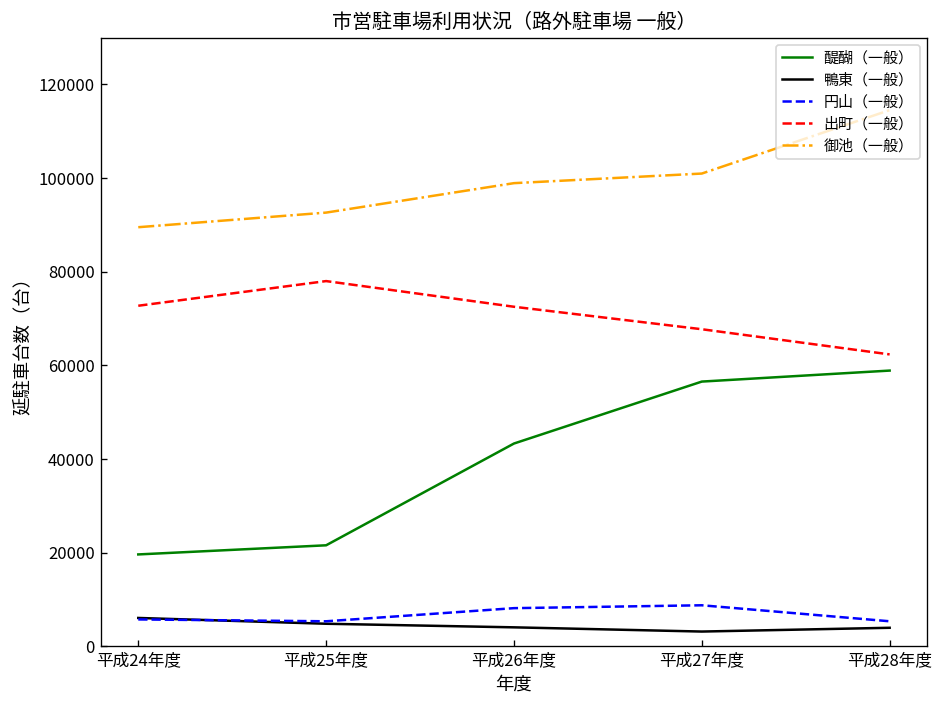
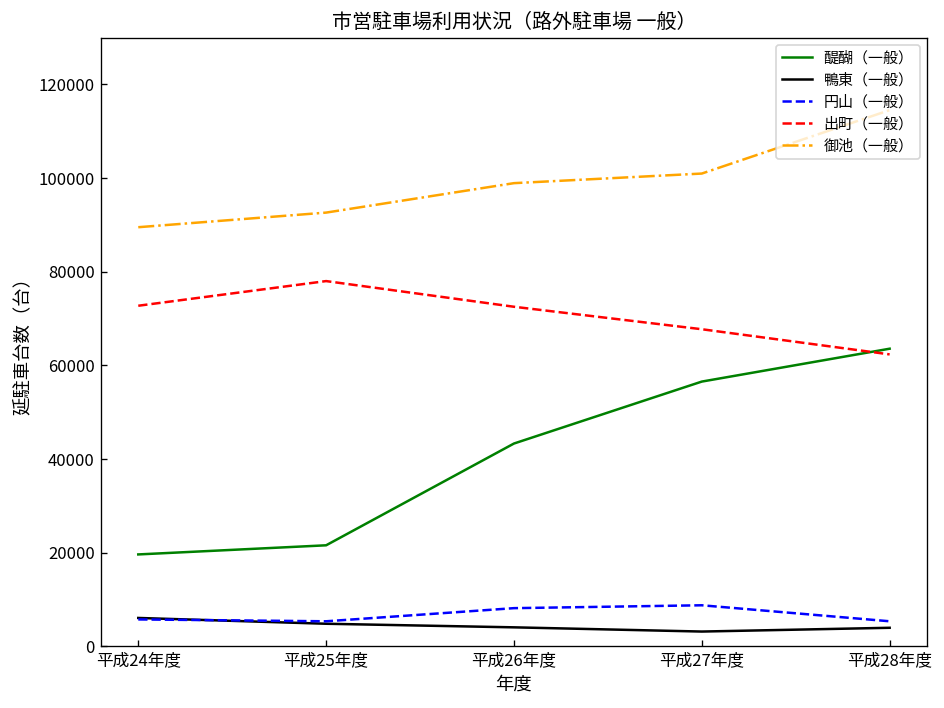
醍醐（一般）, 平成28年度: 59000 -> 64000
